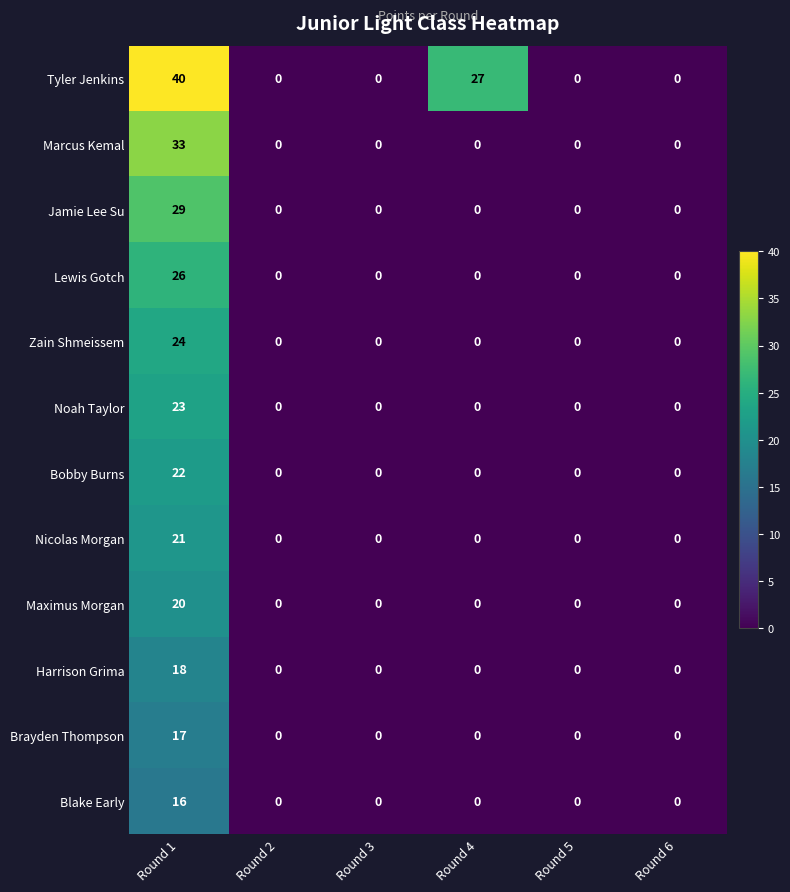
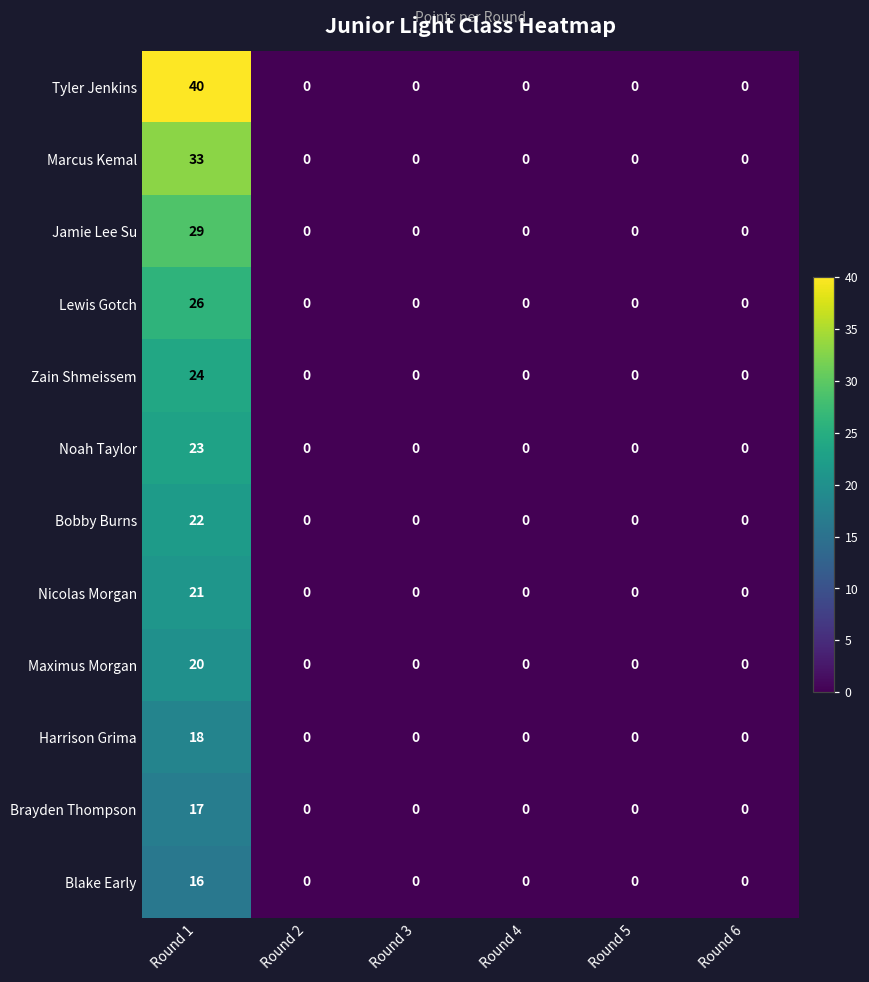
Tyler Jenkins, Round 4: 27 -> 0
